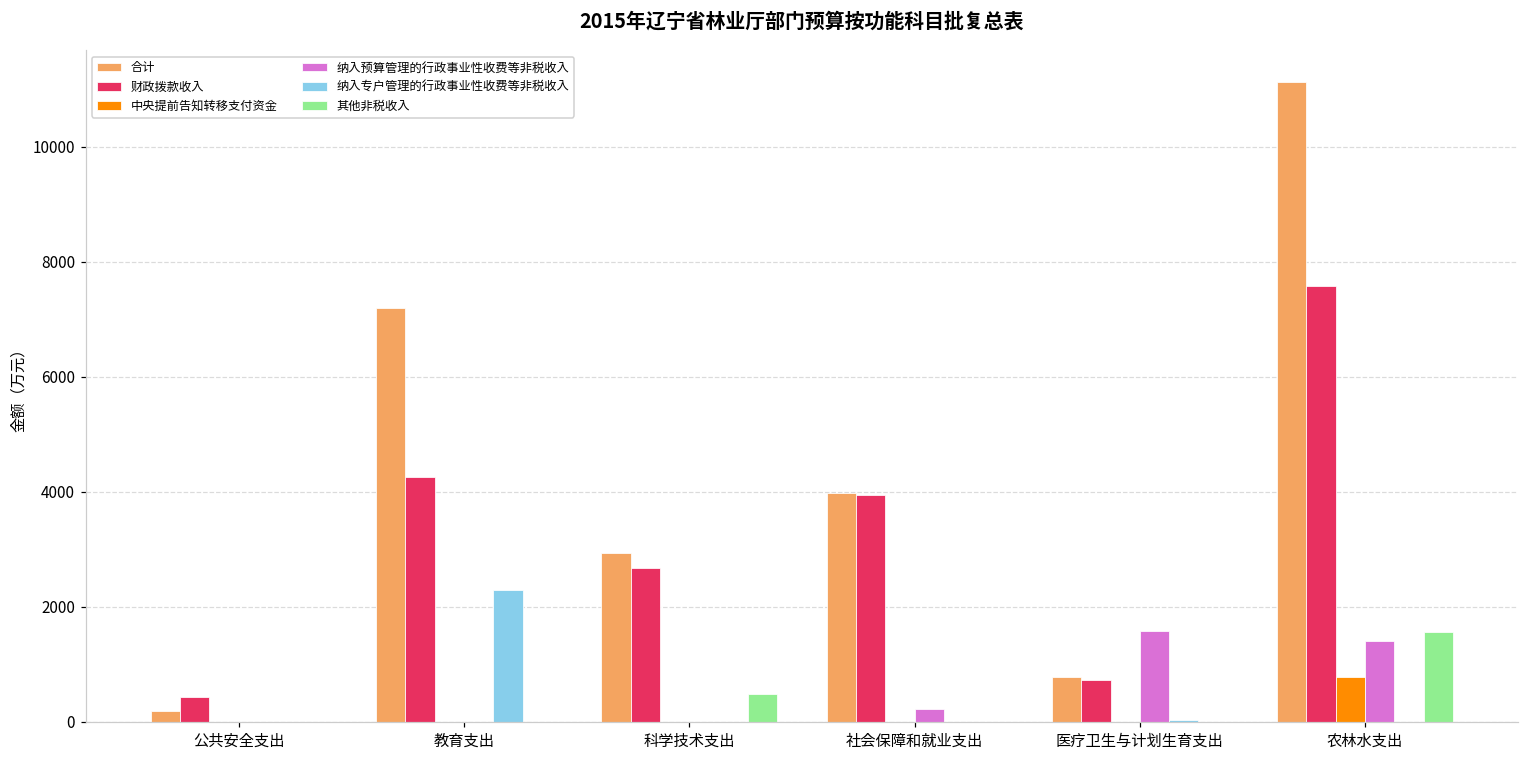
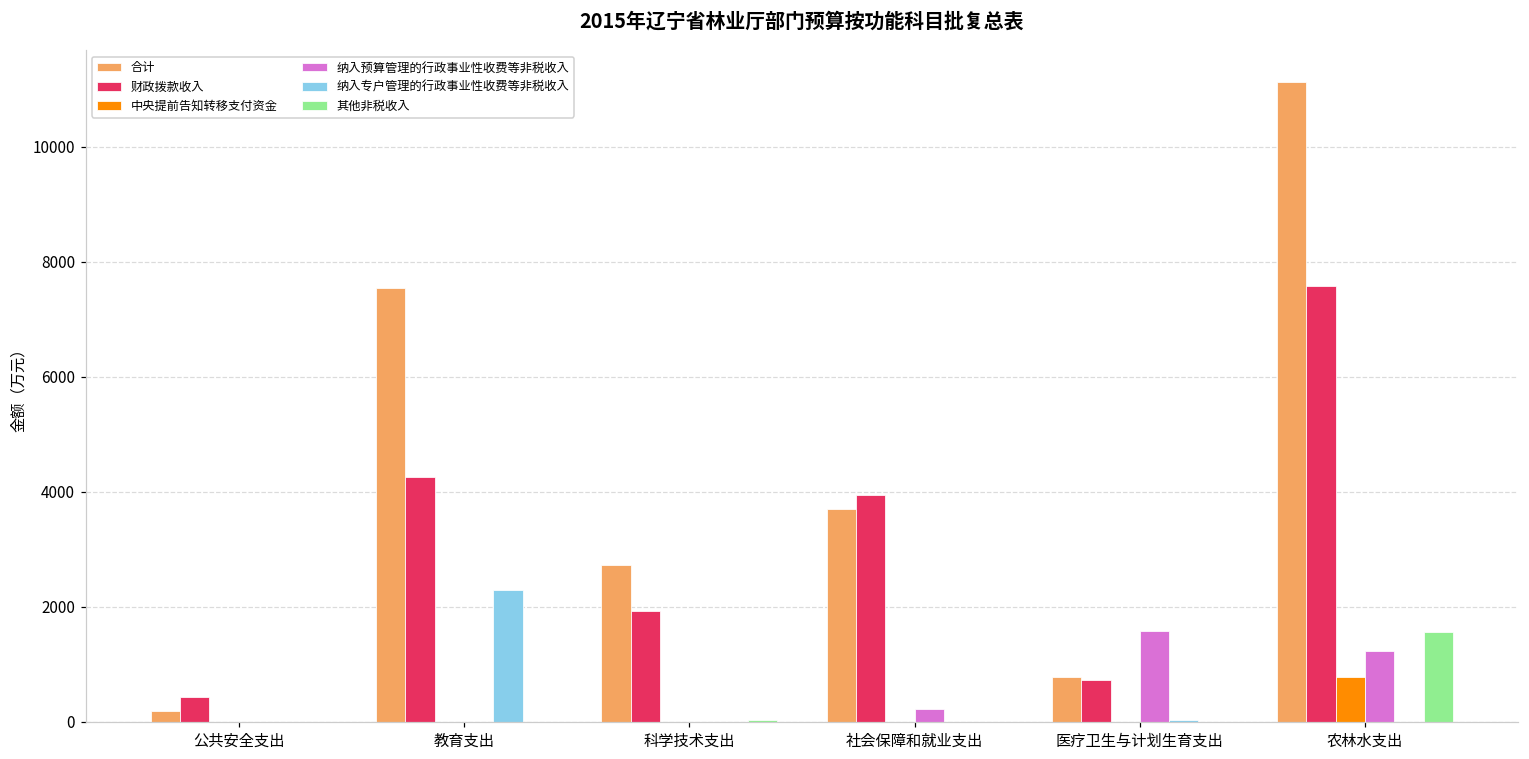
合计, 教育支出: 7200 -> 7500
合计, 科学技术支出: 2900 -> 2700
财政拨款收入, 科学技术支出: 2700 -> 1900
其他非税收入, 科学技术支出: 500 -> 0
合计, 社会保障和就业支出: 4000 -> 3700
纳入预算管理的行政事业性收费等非税收入, 农林水支出: 1400 -> 1200
